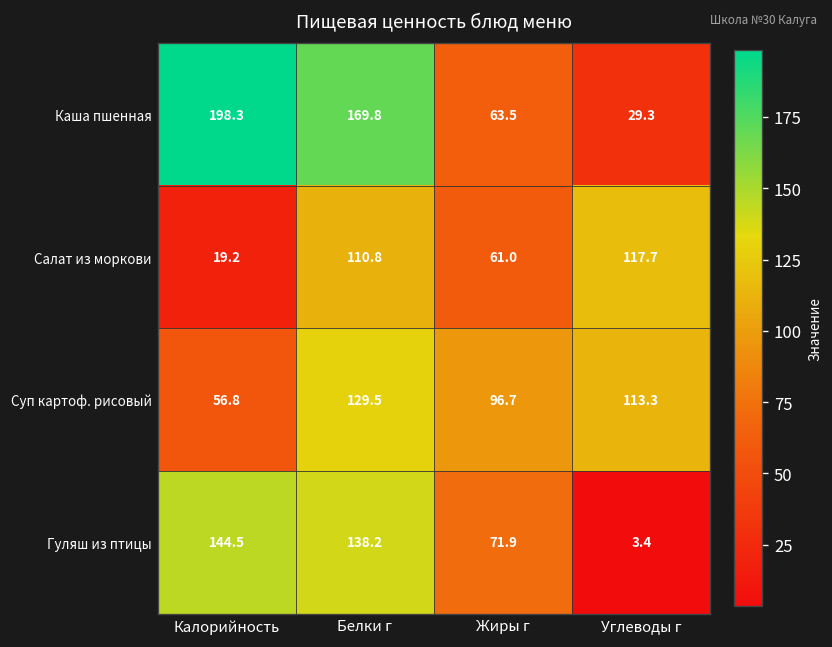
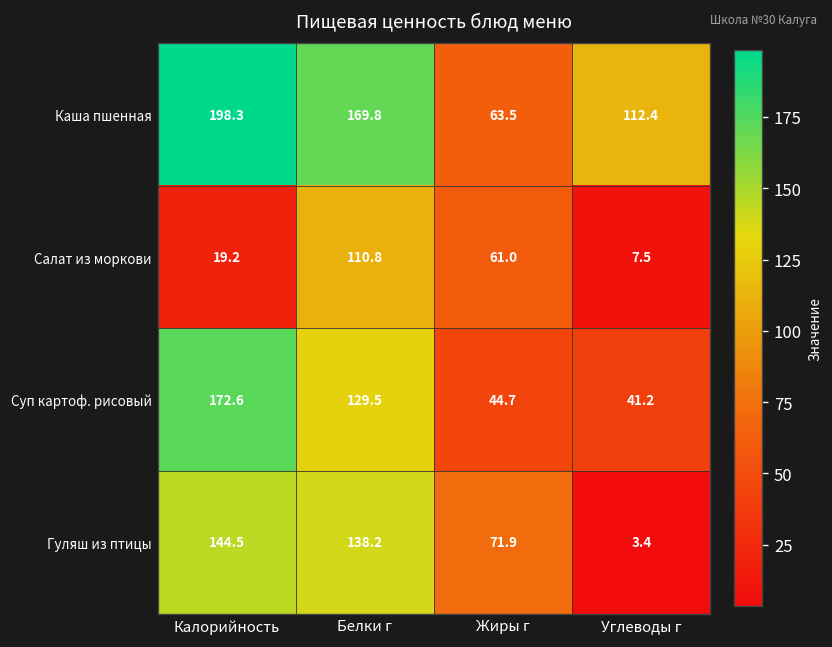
Каша пшенная, Углеводы г: 29.3 -> 112.4
Салат из моркови, Углеводы г: 117.7 -> 7.5
Суп картоф. рисовый, Калорийность: 56.8 -> 172.6
Суп картоф. рисовый, Жиры г: 96.7 -> 44.7
Суп картоф. рисовый, Углеводы г: 113.3 -> 41.2
